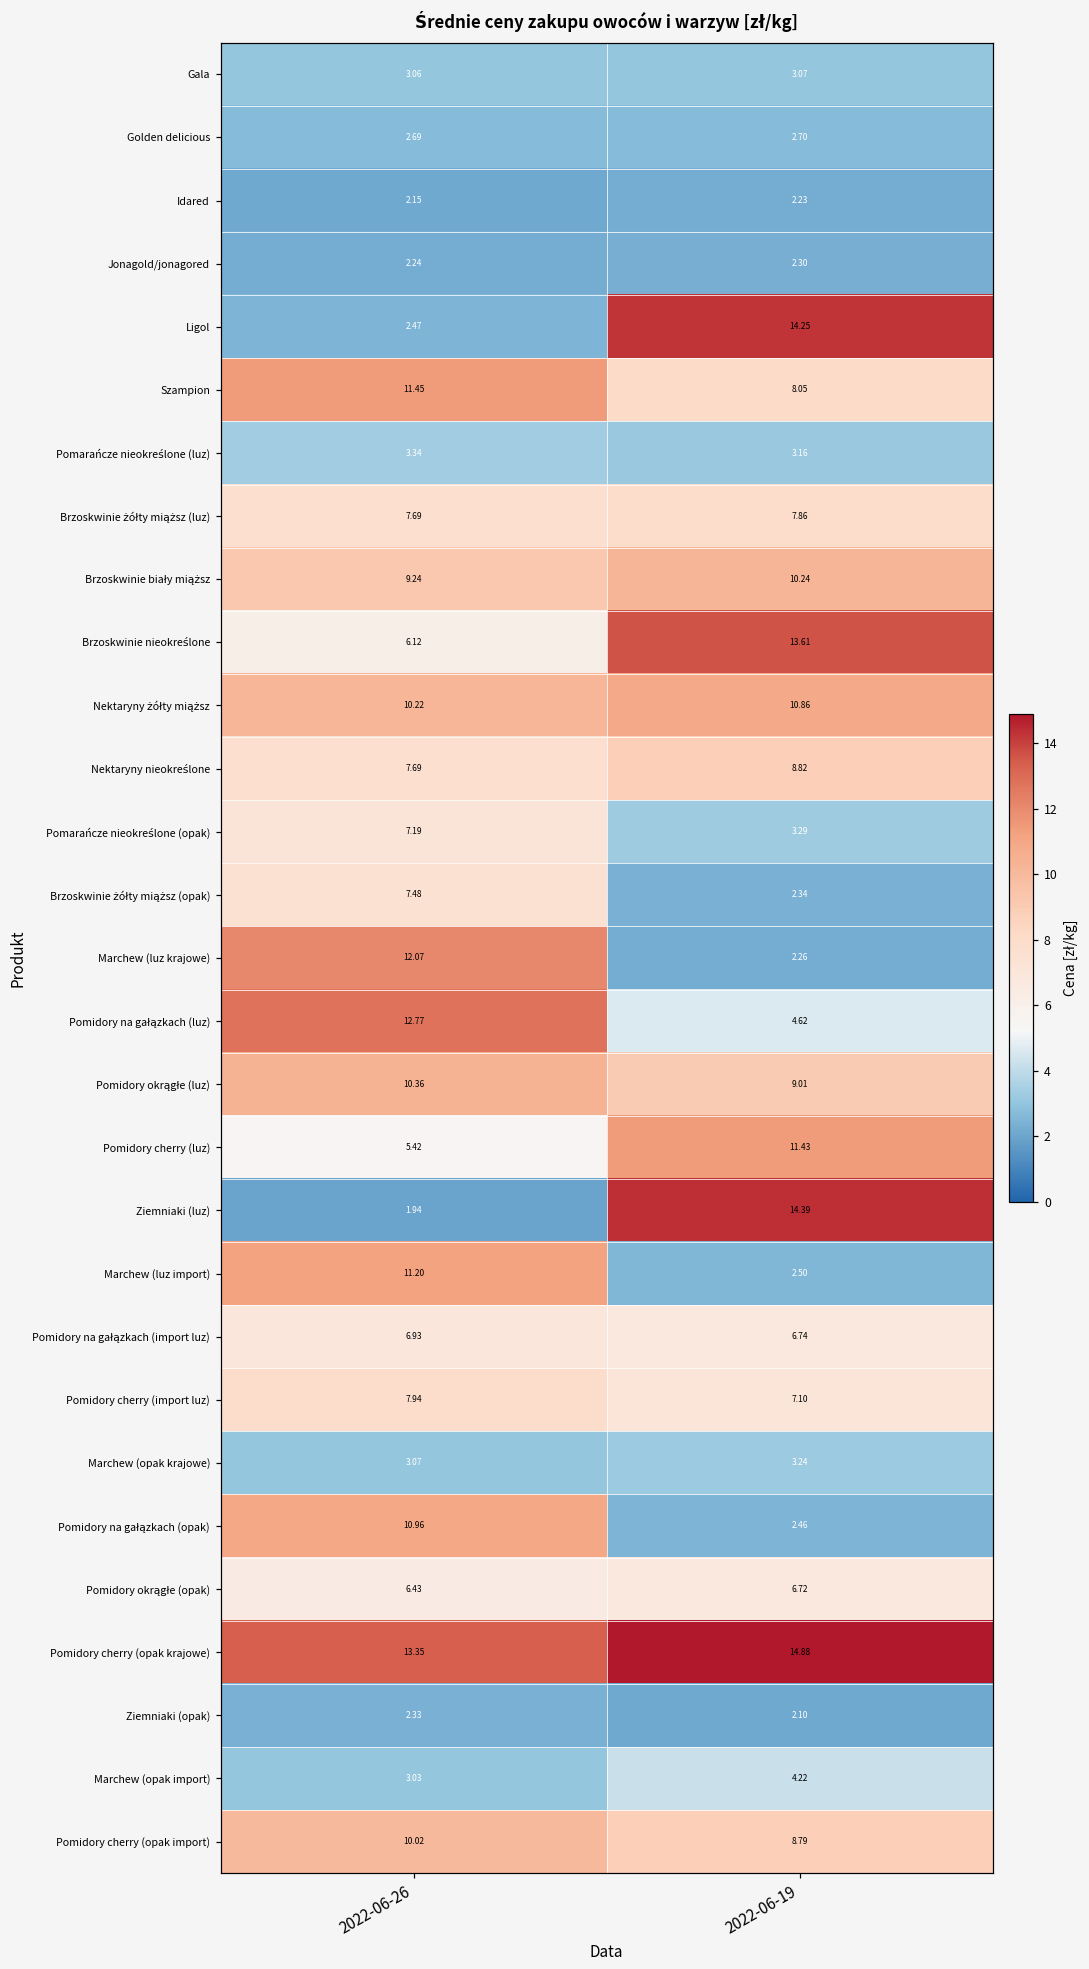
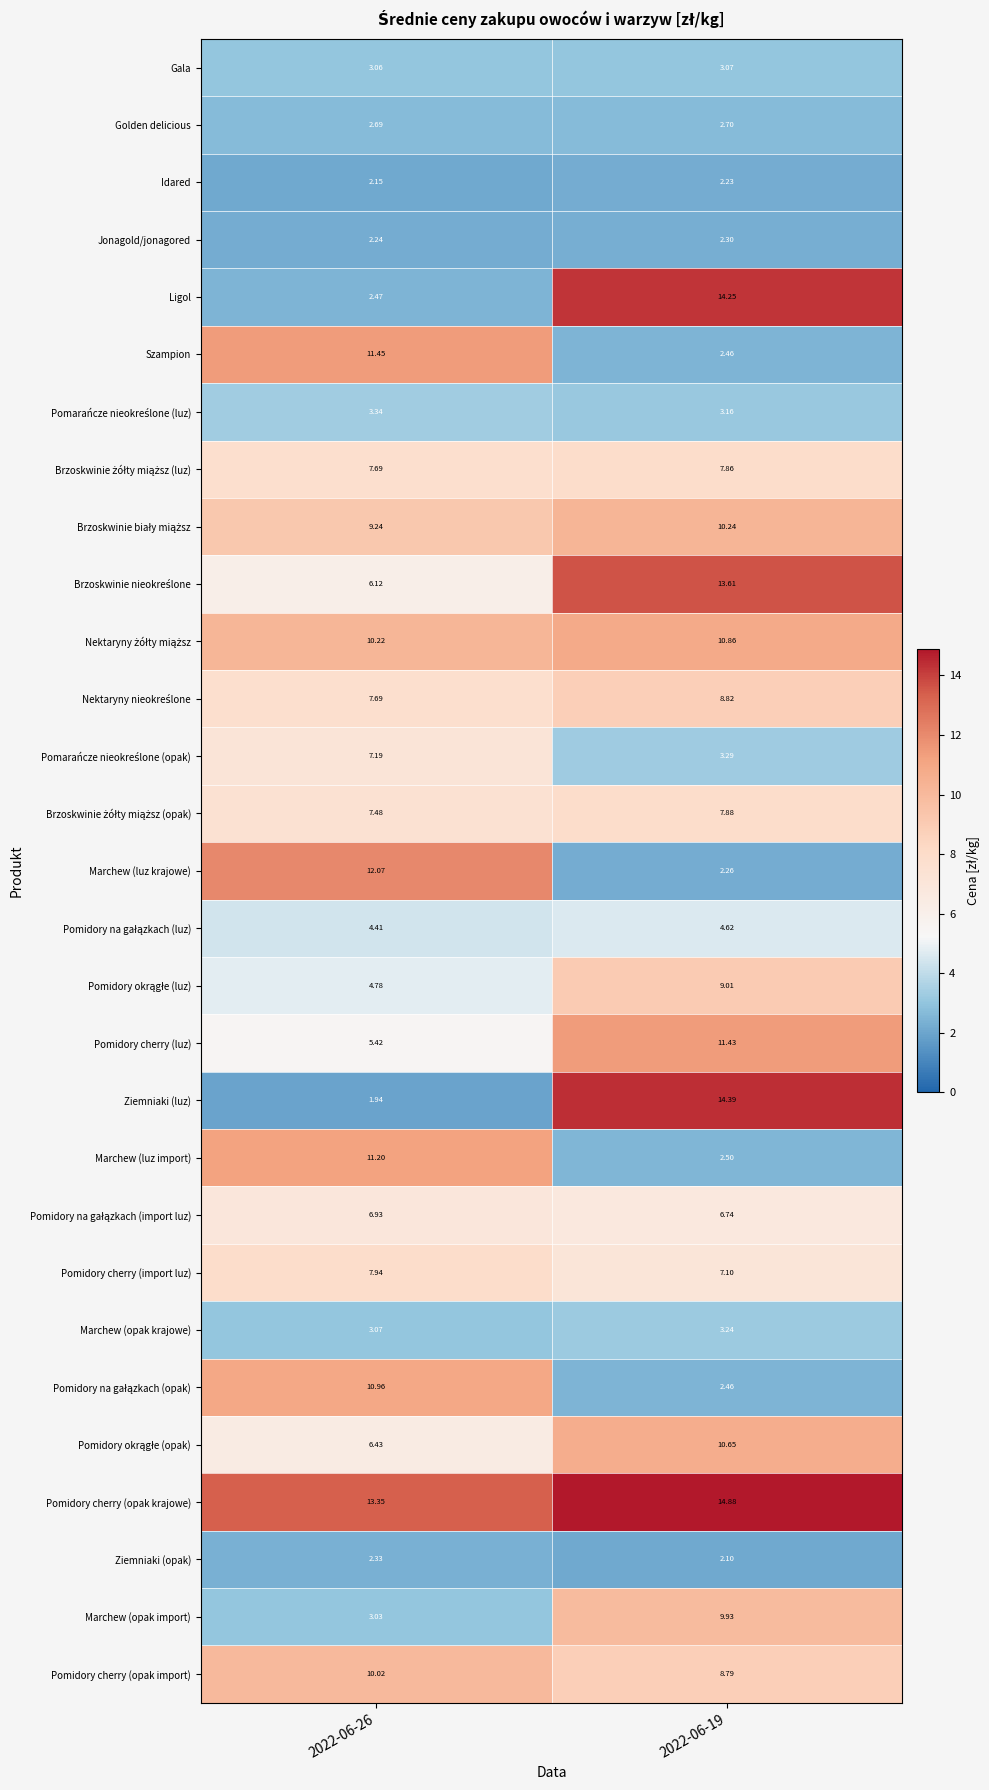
Szampion, 2022-06-19: 8.05 -> 2.46
Brzoskwinie żółty miąższ (opak), 2022-06-19: 2.34 -> 7.88
Pomidory na gałązkach (luz), 2022-06-26: 12.77 -> 4.41
Pomidory okrągłe (luz), 2022-06-26: 10.36 -> 4.78
Pomidory okrągłe (opak), 2022-06-19: 6.72 -> 10.65
Marchew (opak import), 2022-06-19: 4.22 -> 9.93
